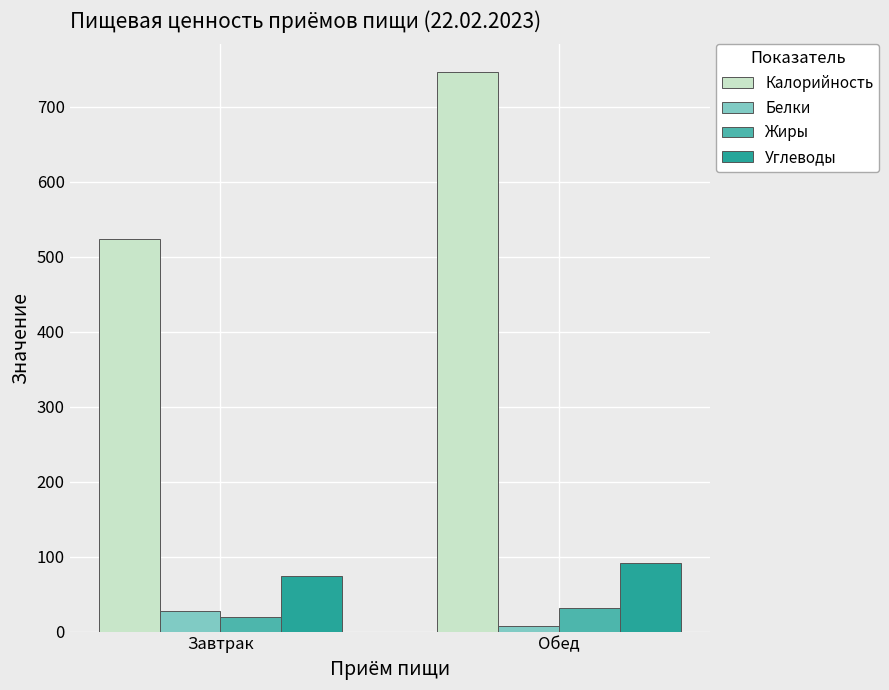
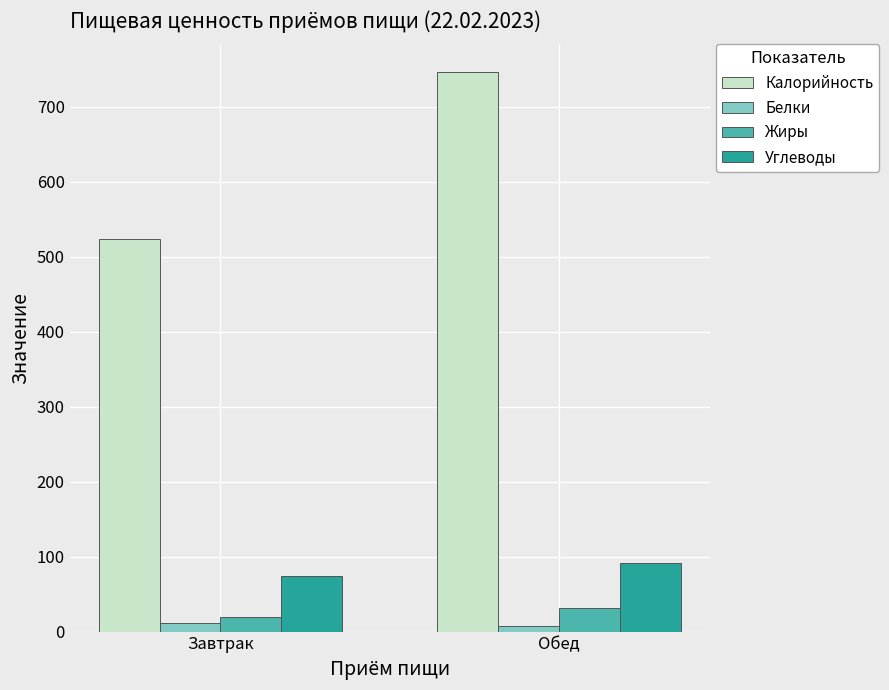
Белки, Завтрак: 30 -> 10
